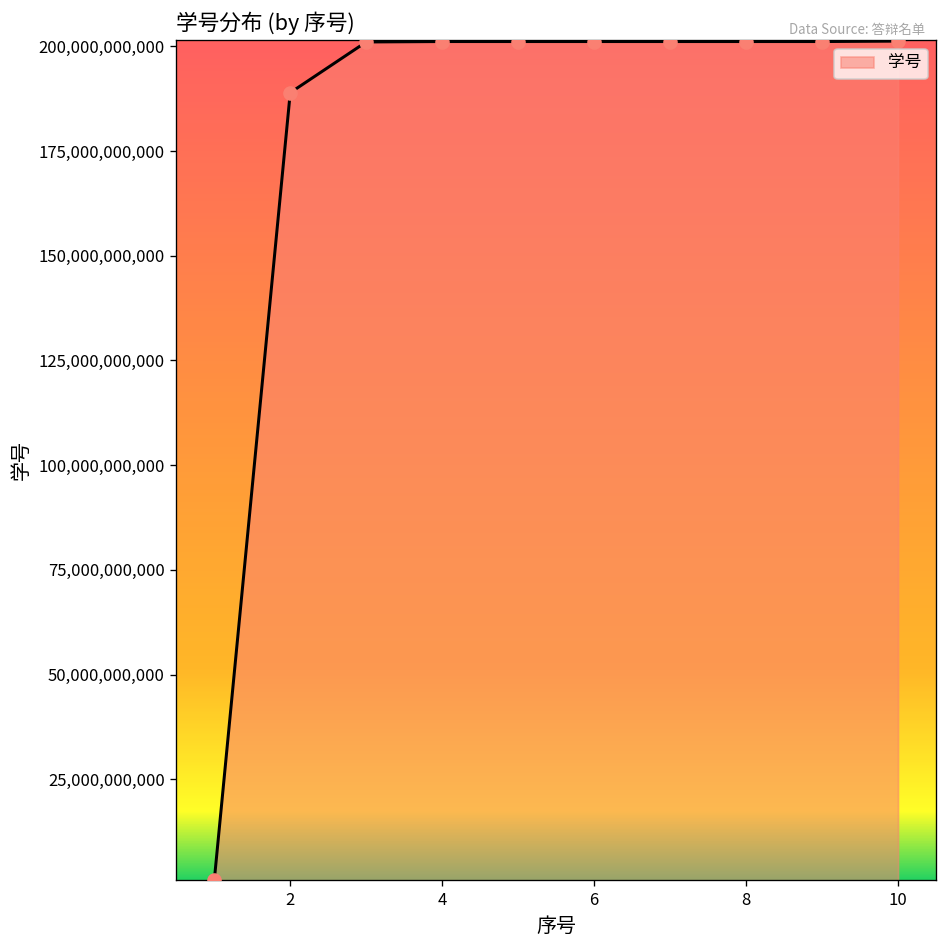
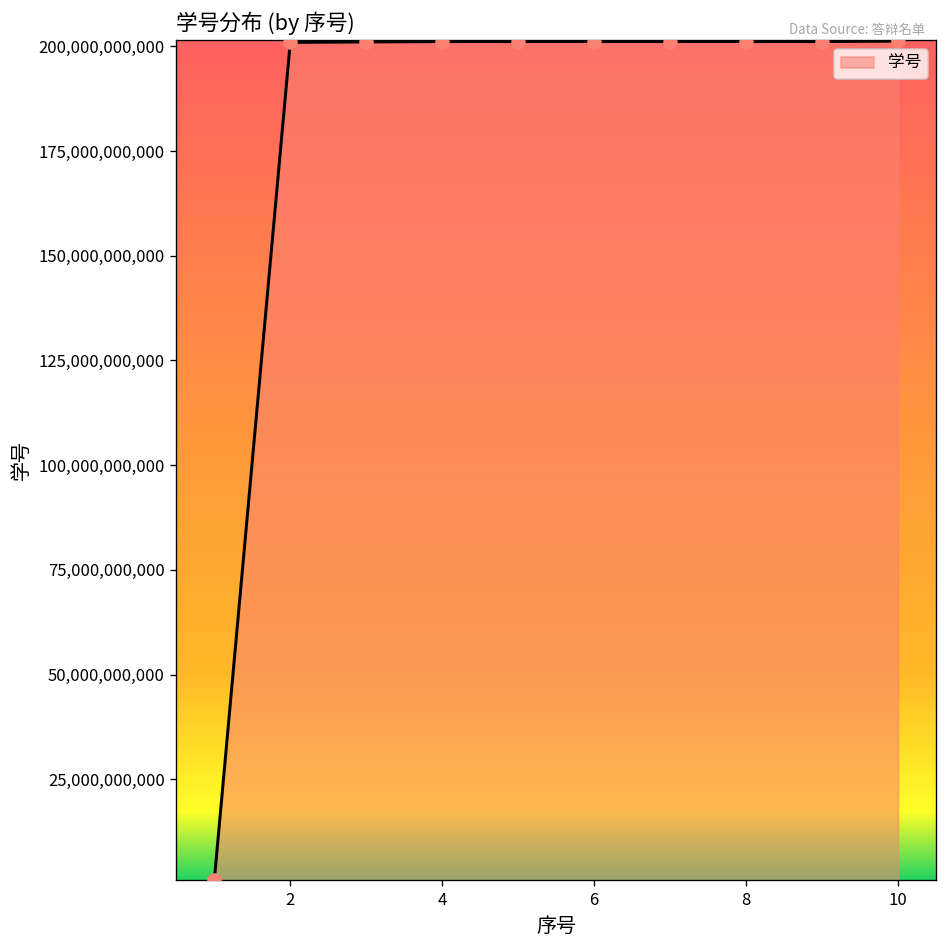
2: 189,000,000,000 -> 201,000,000,000
